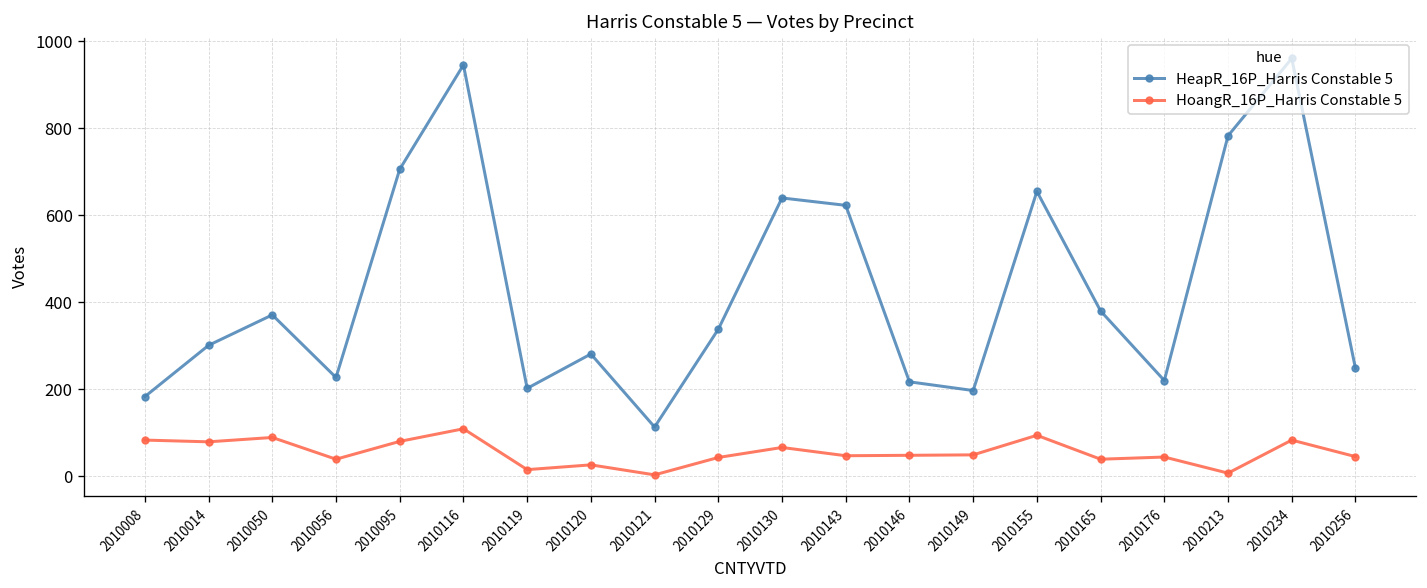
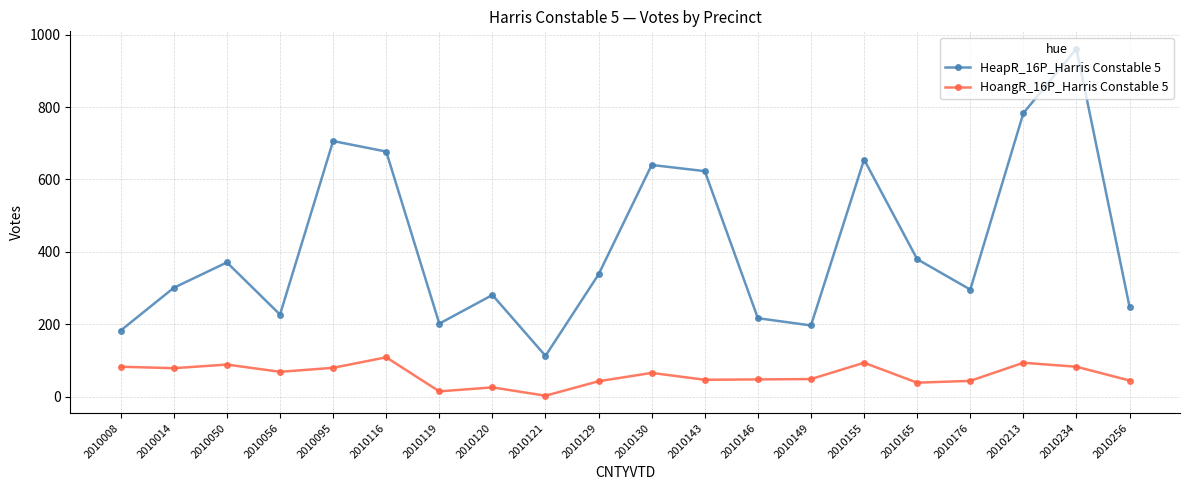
HoangR_16P_Harris Constable 5, 2010056: 40 -> 70
HeapR_16P_Harris Constable 5, 2010116: 950 -> 680
HeapR_16P_Harris Constable 5, 2010176: 220 -> 300
HoangR_16P_Harris Constable 5, 2010213: 10 -> 90
